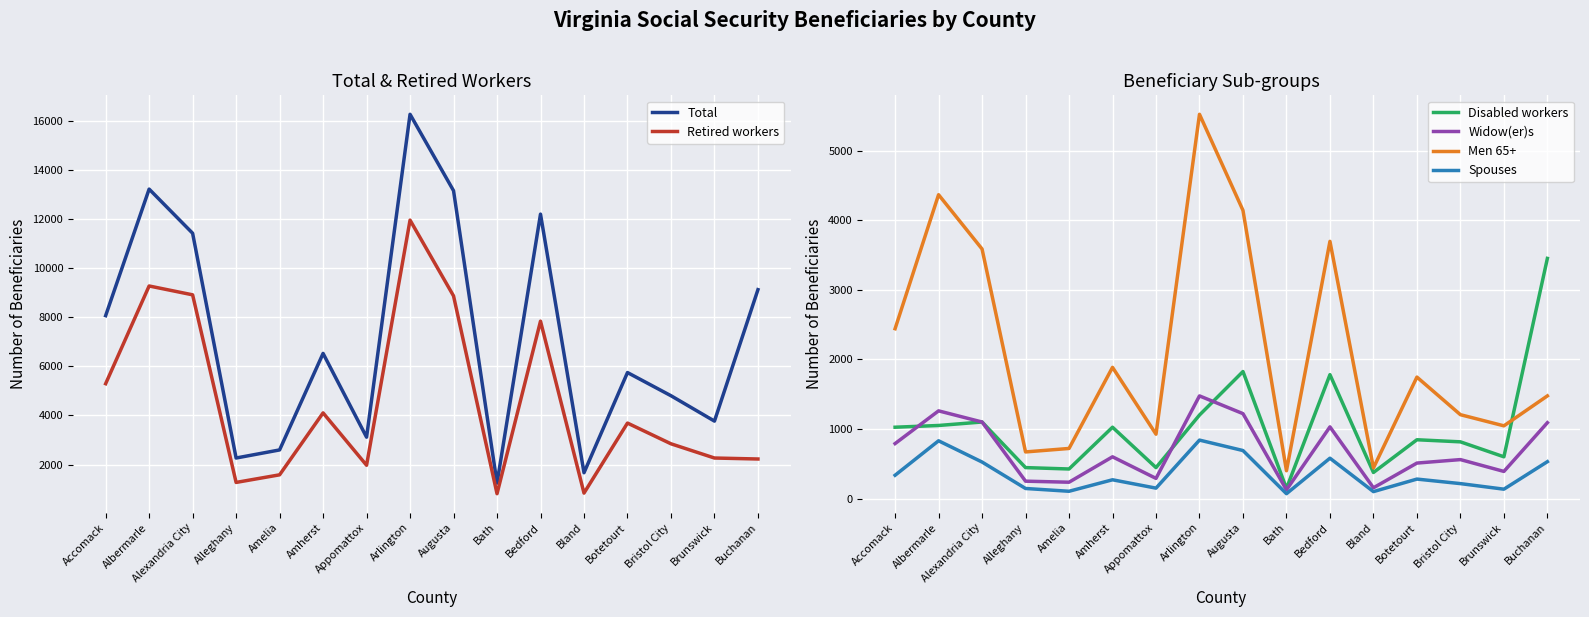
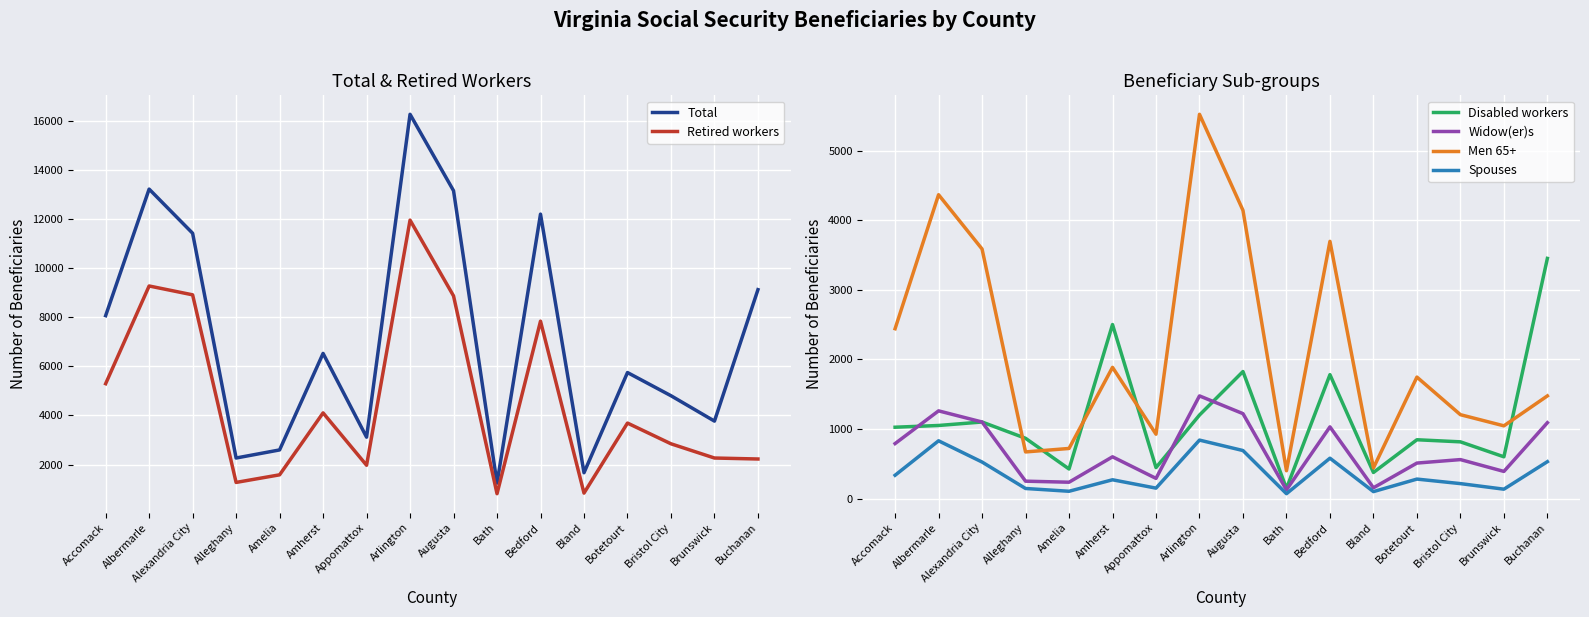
Beneficiary Sub-groups, Disabled workers, Alleghany: 400 -> 900
Beneficiary Sub-groups, Disabled workers, Amherst: 1000 -> 2500
